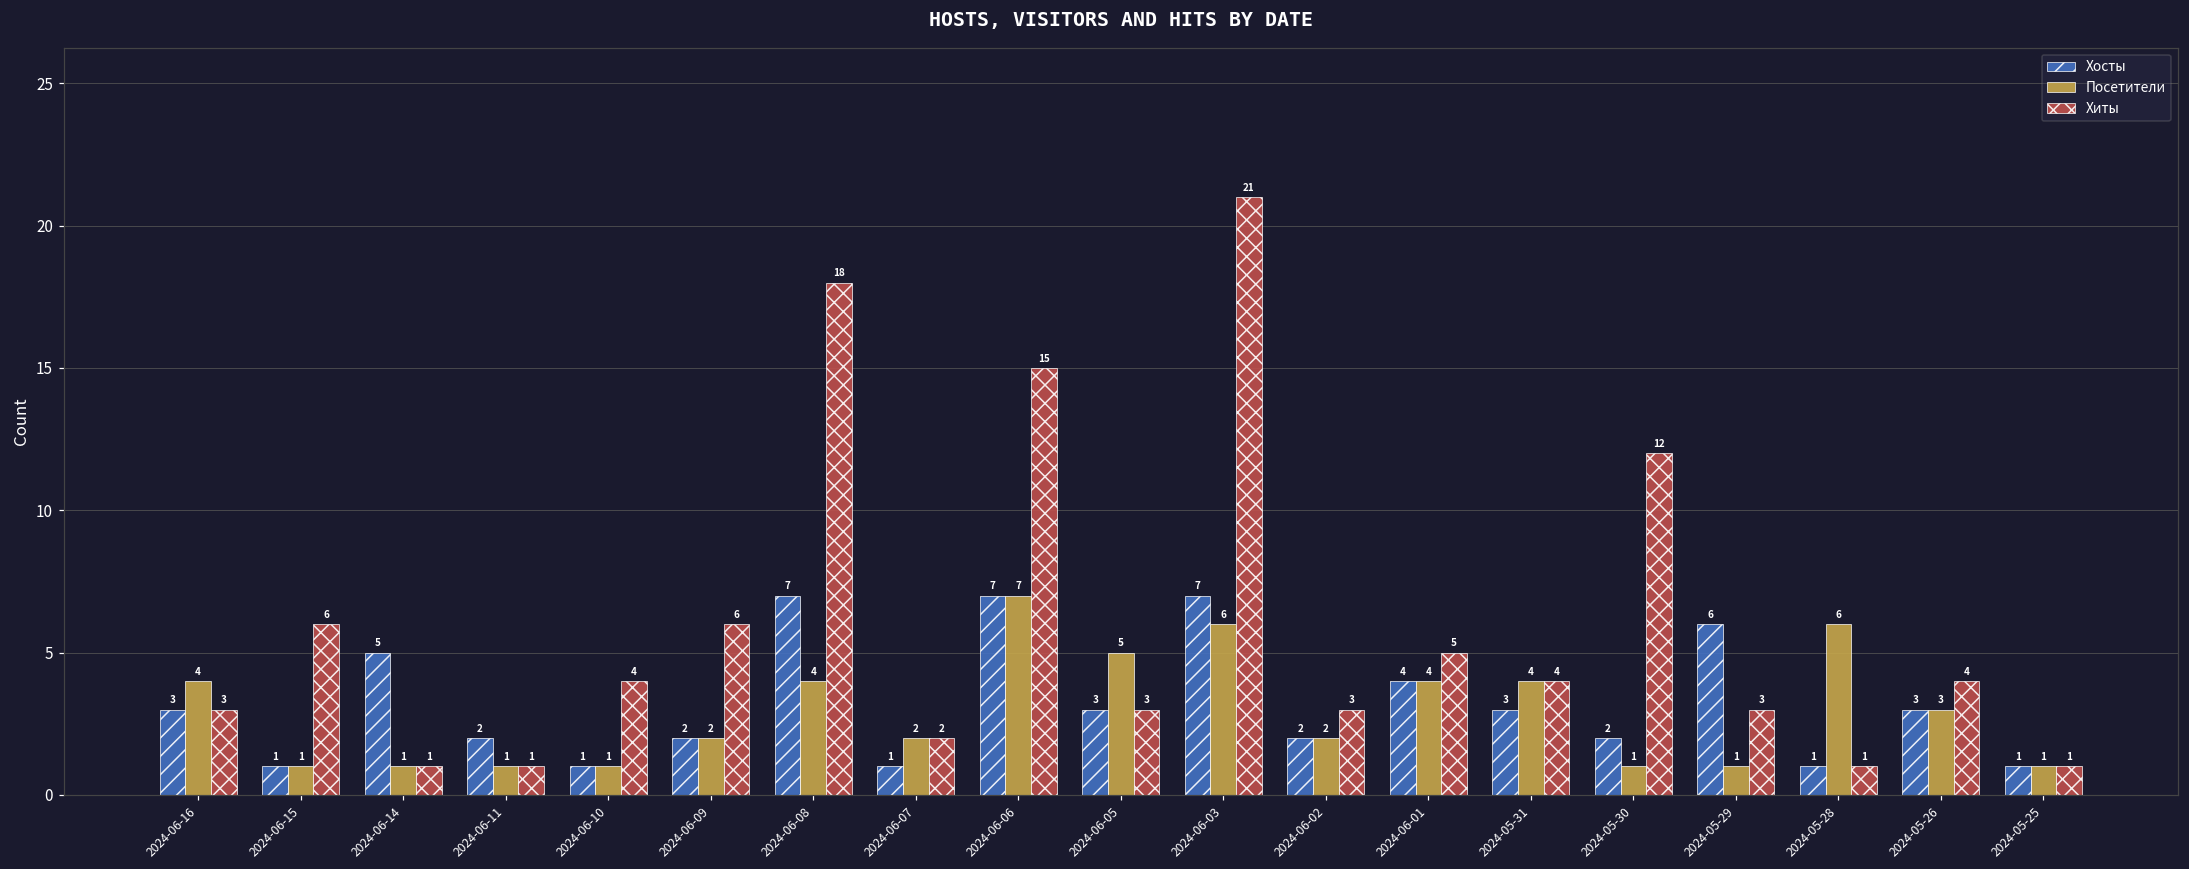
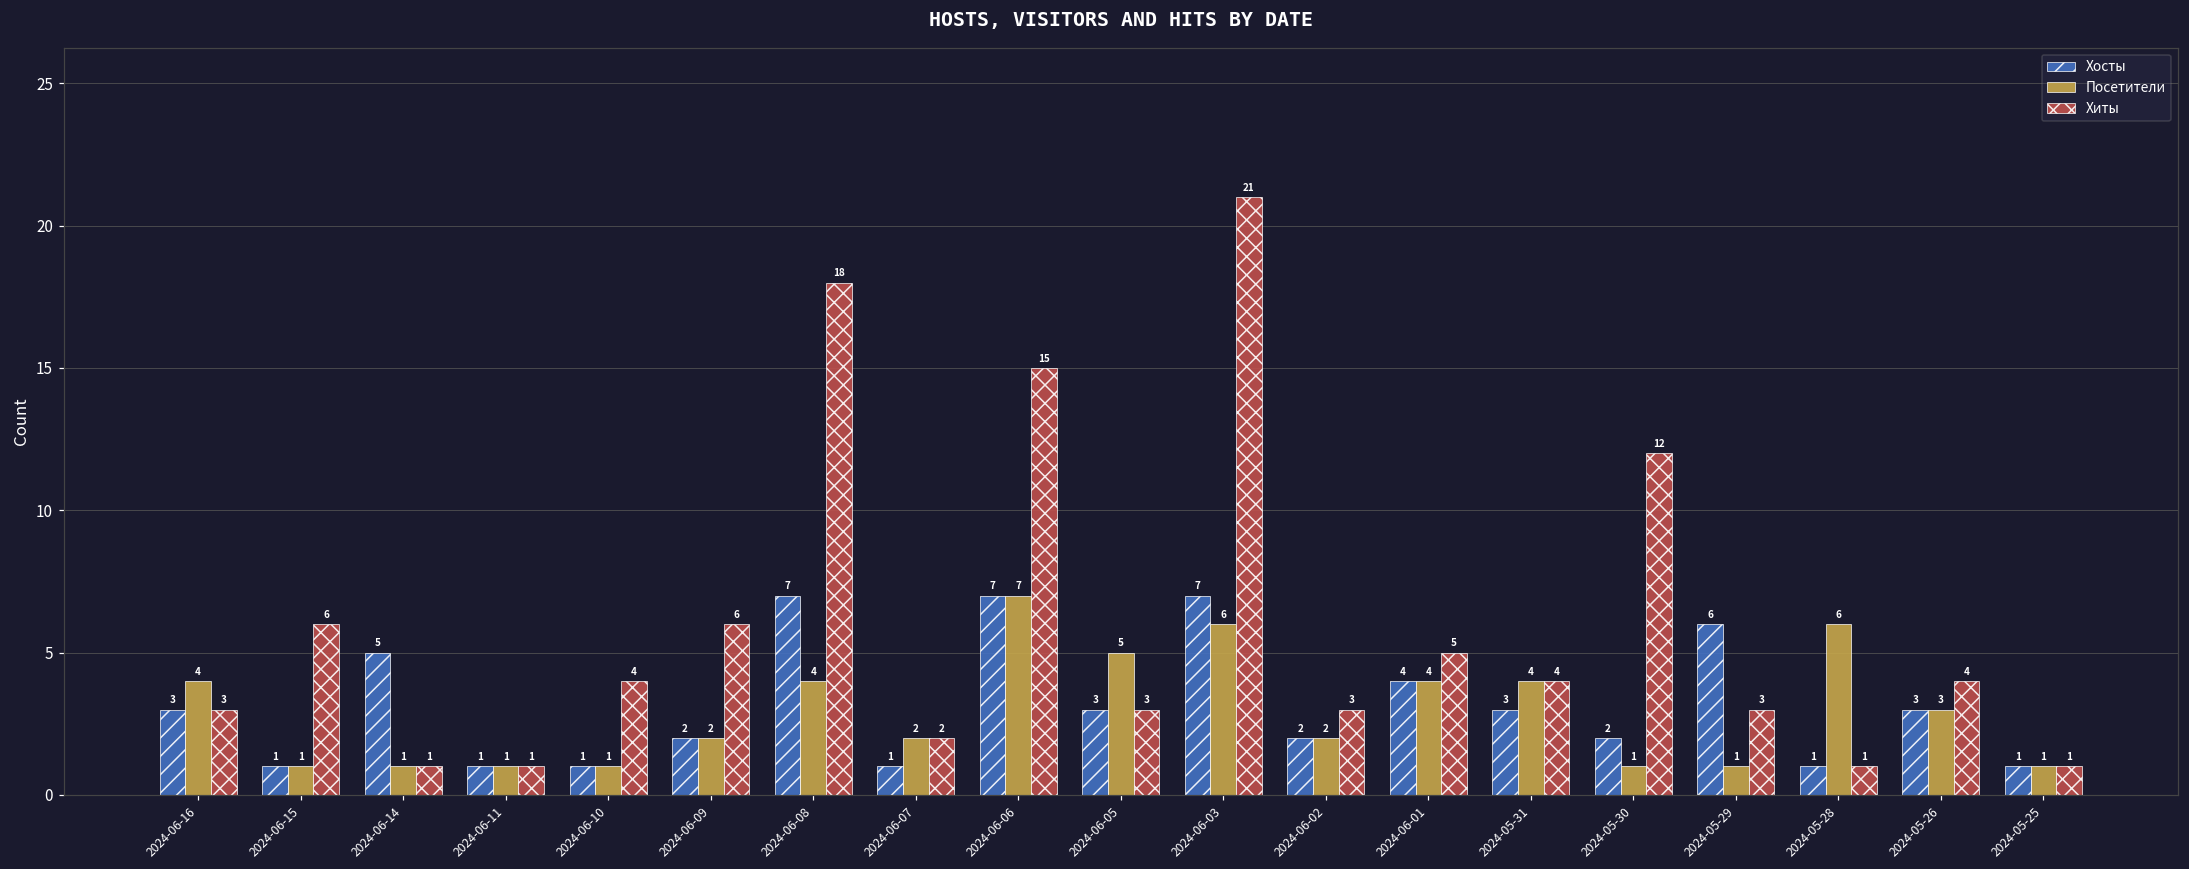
Хосты, 2024-06-11: 2 -> 1
